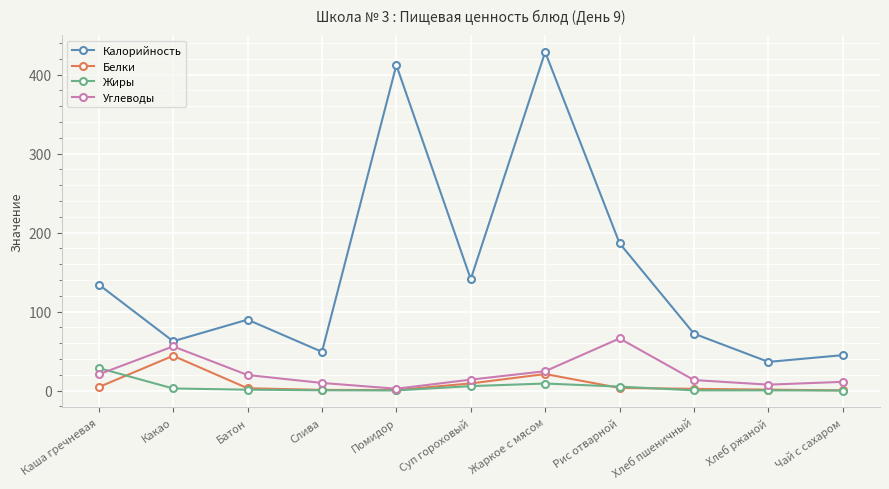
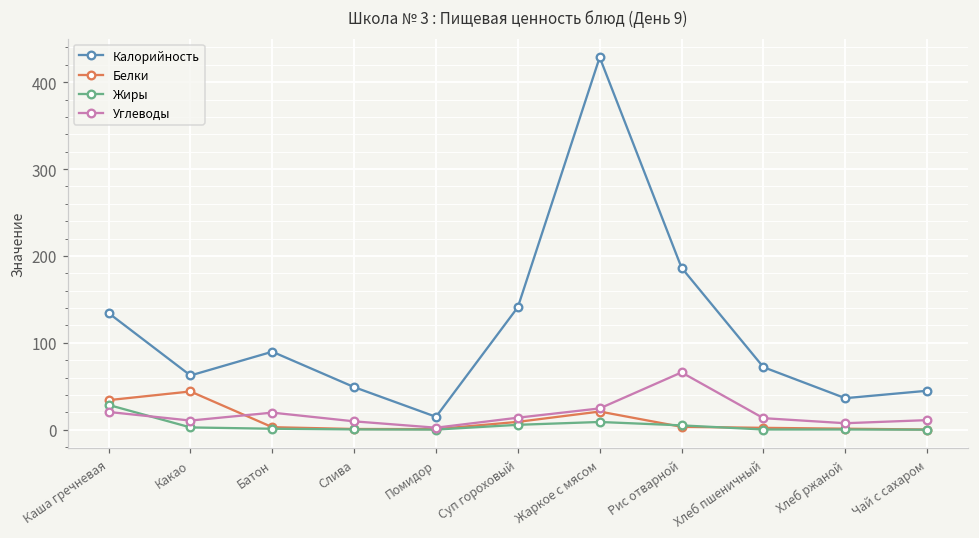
Белки, Каша гречневая: 0 -> 30
Углеводы, Какао: 60 -> 10
Калорийность, Помидор: 410 -> 10
